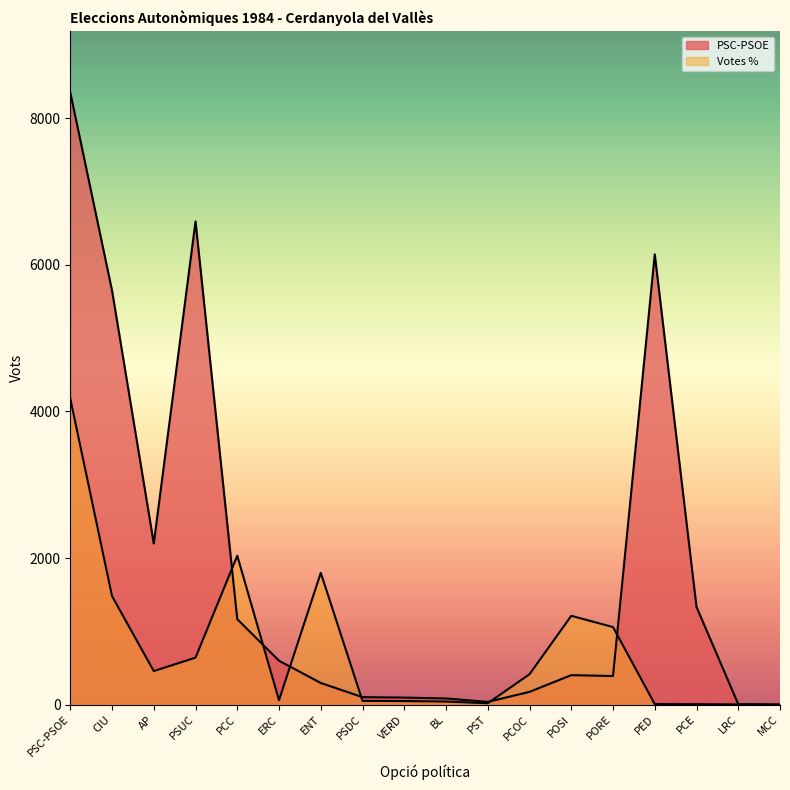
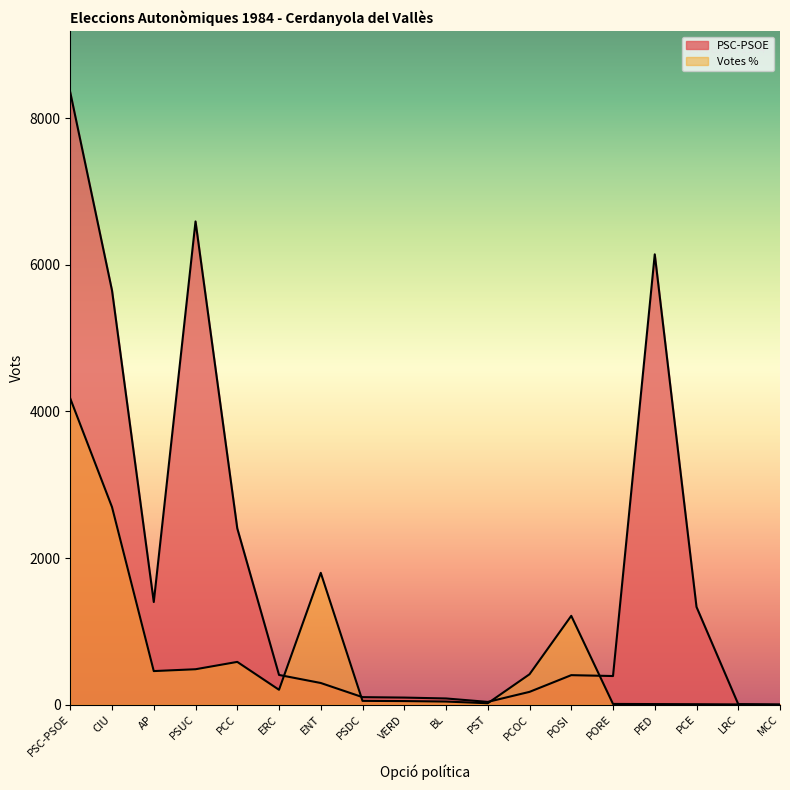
Votes %, CIU: 1500 -> 2700
PSC-PSOE, AP: 2200 -> 1400
Votes %, PSUC: 600 -> 500
PSC-PSOE, PCC: 1200 -> 2400
Votes %, PCC: 2000 -> 600
PSC-PSOE, ERC: 600 -> 400
Votes %, ERC: 100 -> 200
Votes %, PORE: 1100 -> 0
